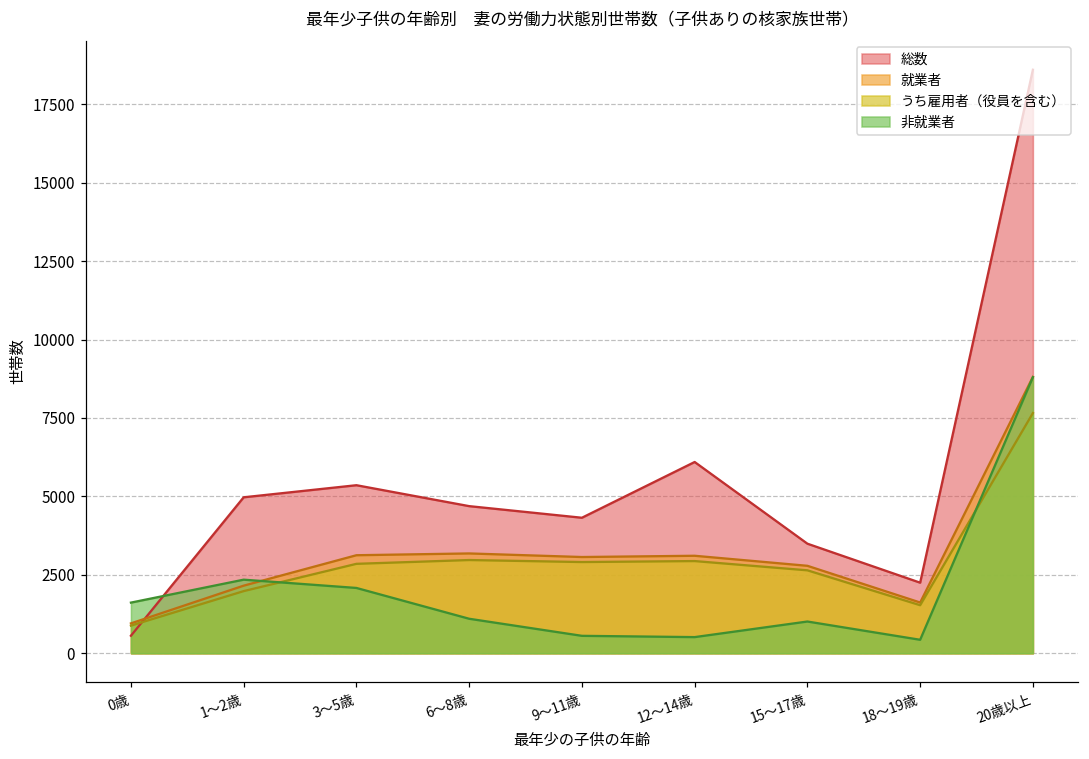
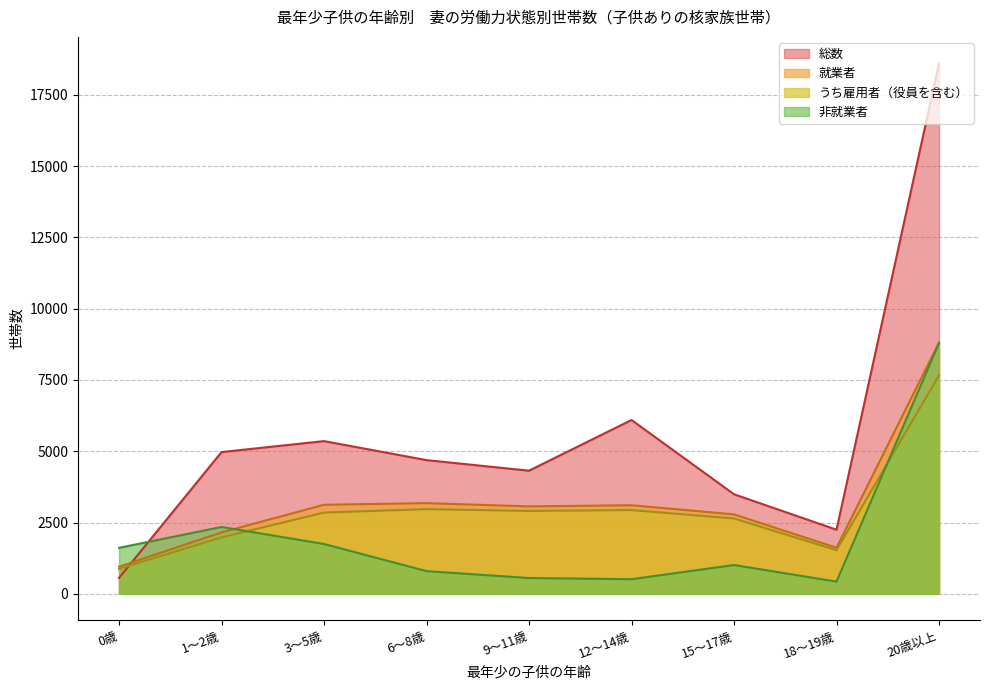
非就業者, 3～5歳: 2100 -> 1700
非就業者, 6～8歳: 1100 -> 800
